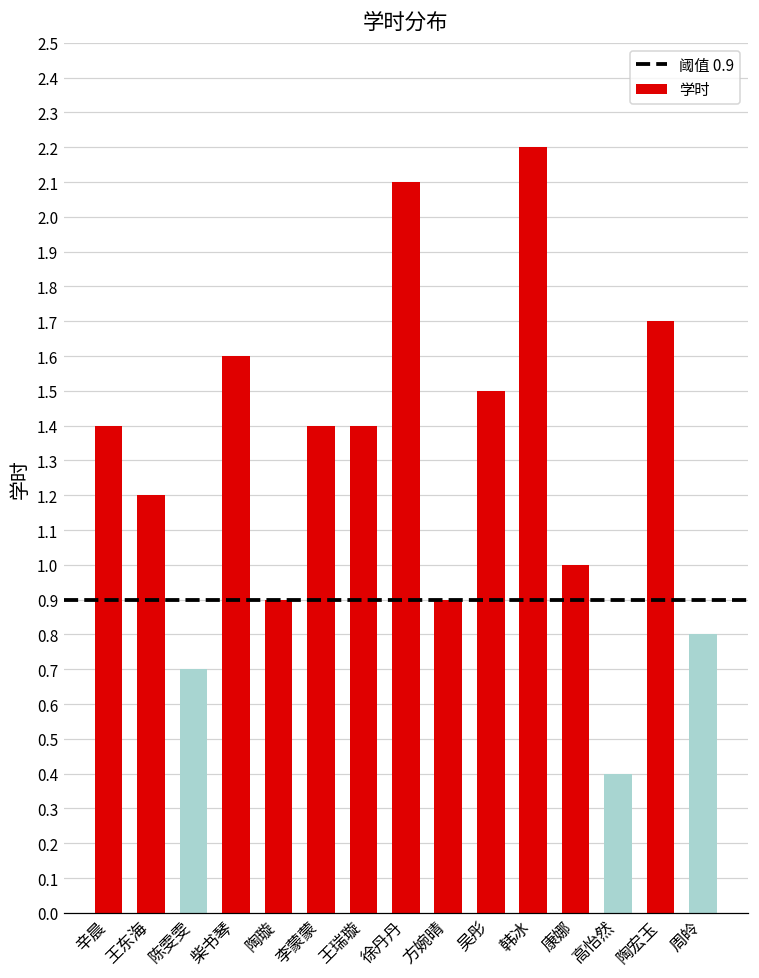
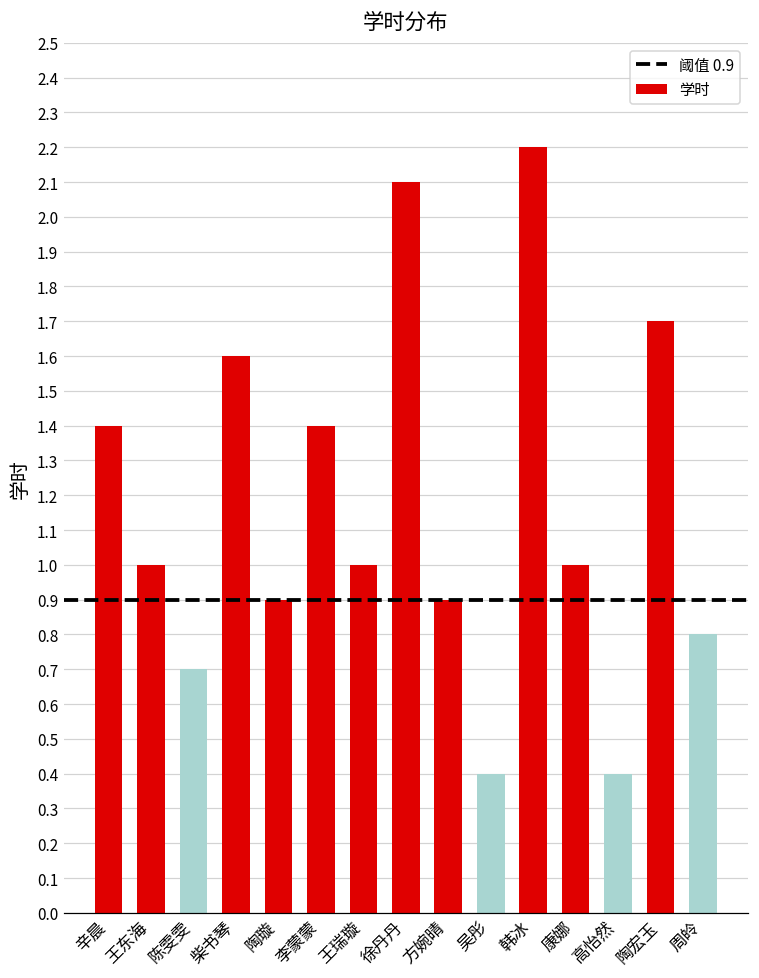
王东海: 1.2 -> 1.0
王瑞璇: 1.4 -> 1.0
吴彤: 1.5 -> 0.4
